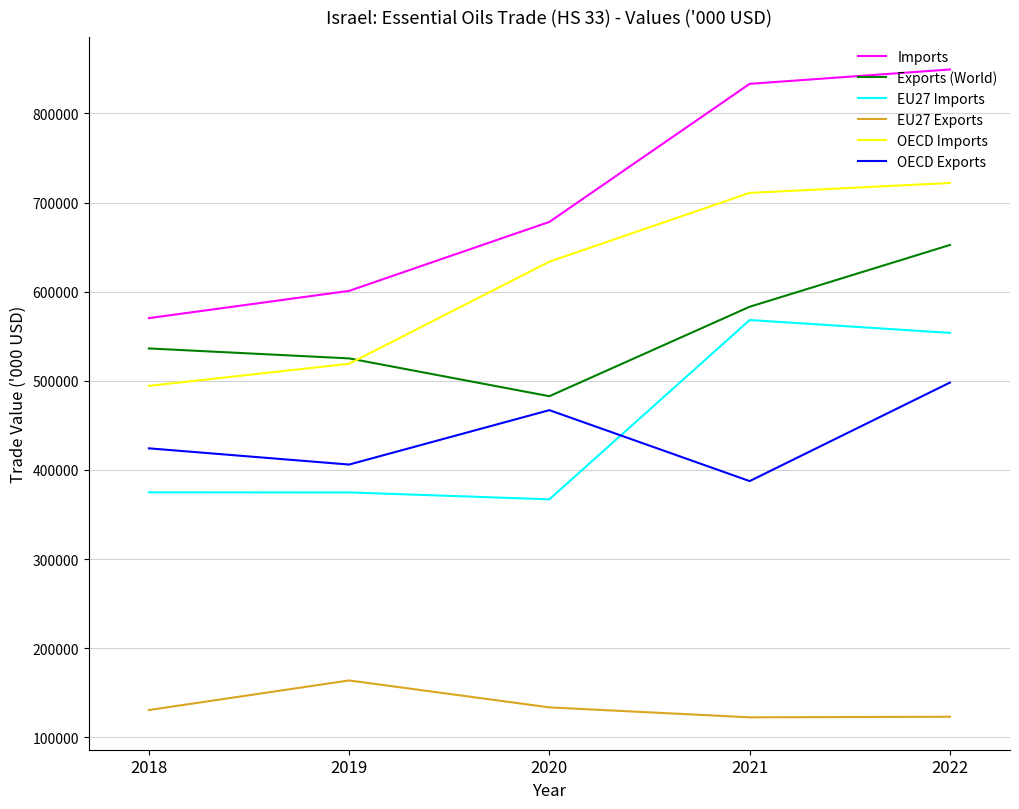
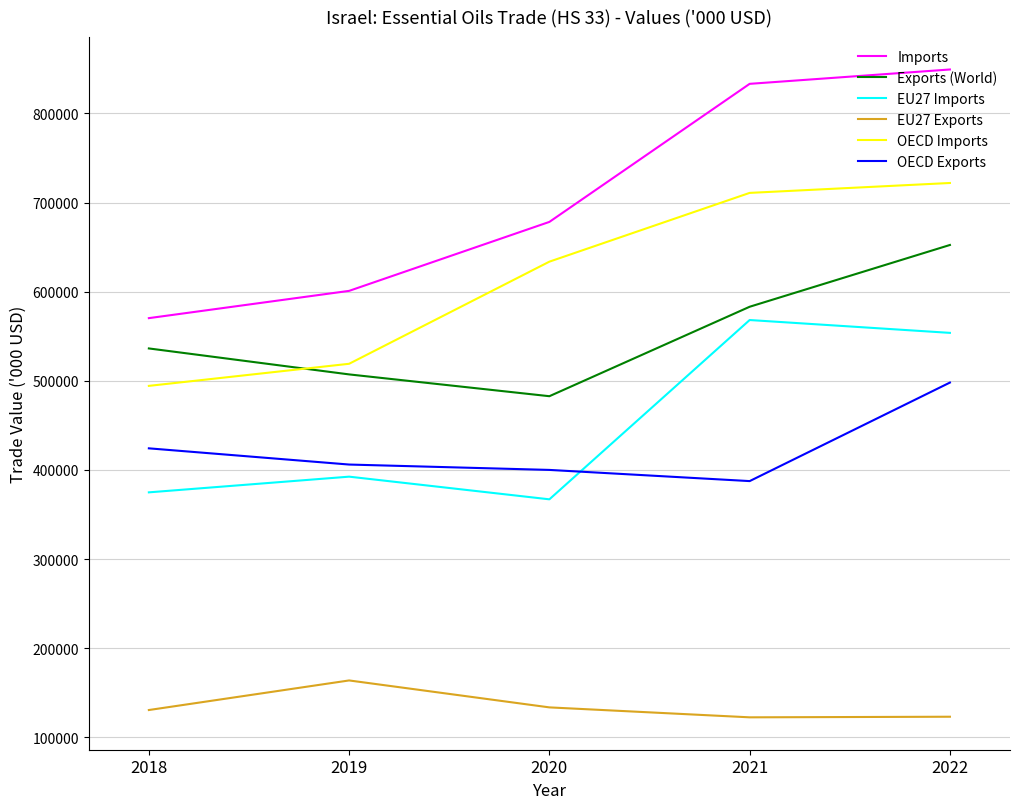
Exports (World), 2019: 530000 -> 510000
EU27 Imports, 2019: 370000 -> 390000
OECD Exports, 2020: 470000 -> 400000
